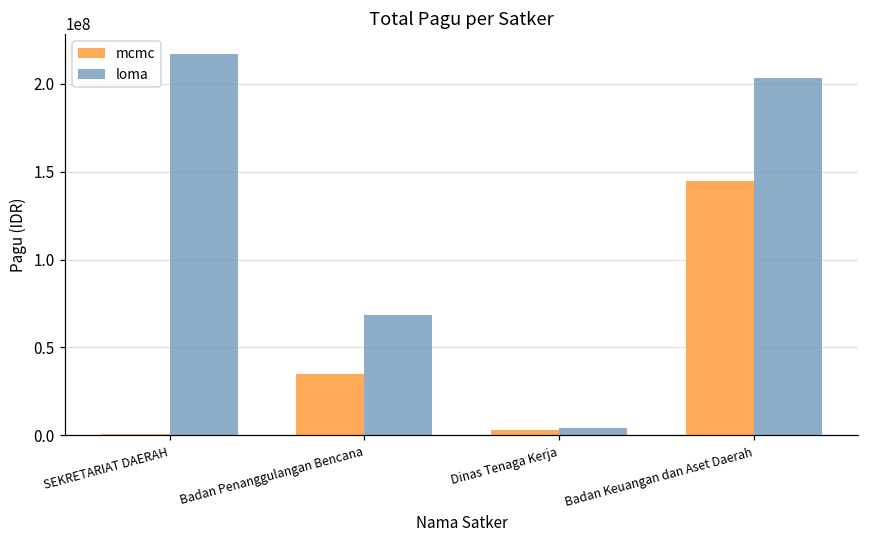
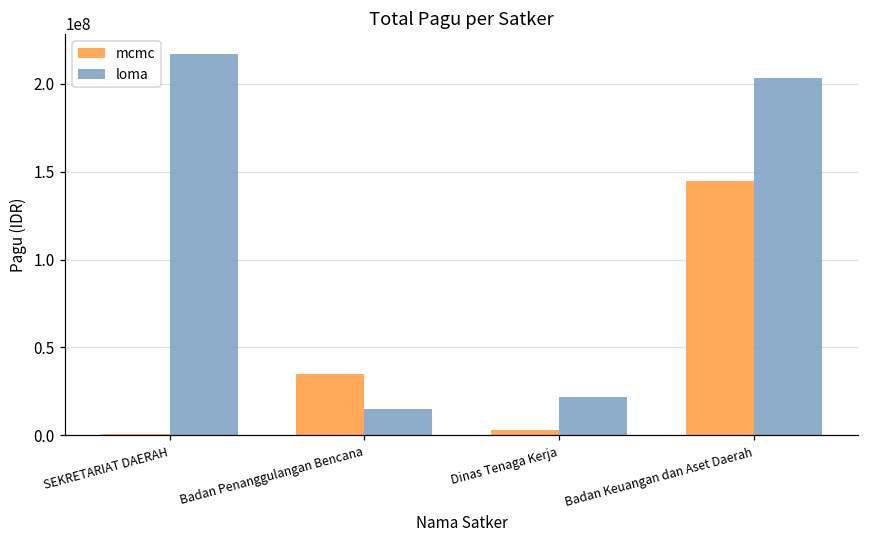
loma, Badan Penanggulangan Bencana: 69000000 -> 15000000
loma, Dinas Tenaga Kerja: 4000000 -> 22000000
